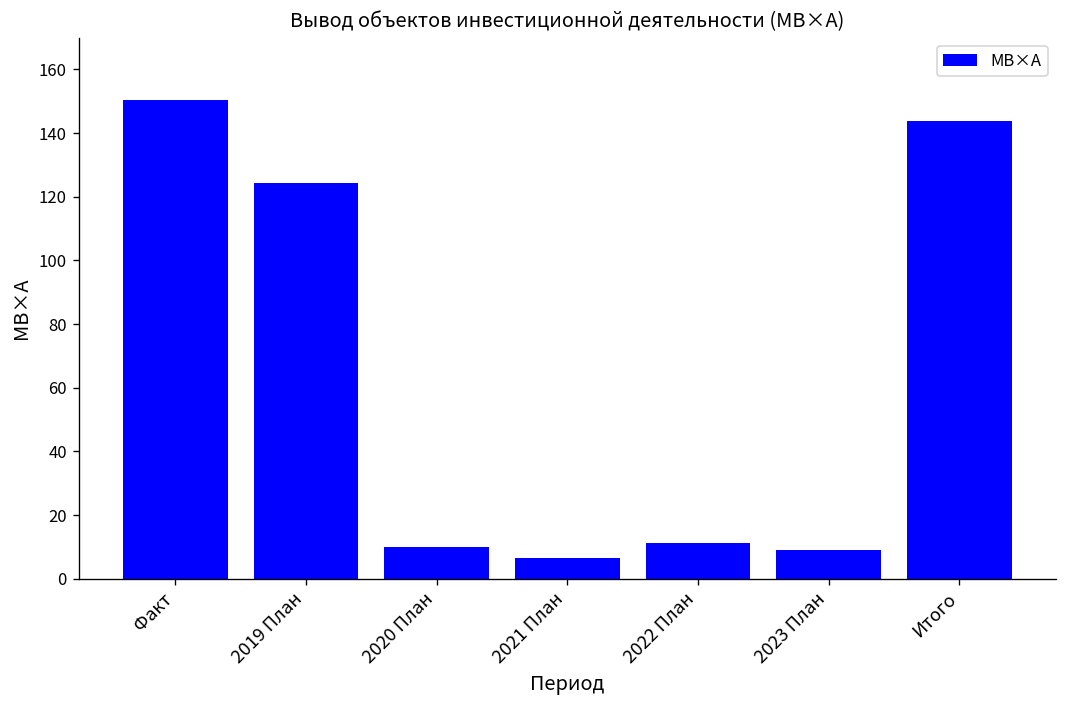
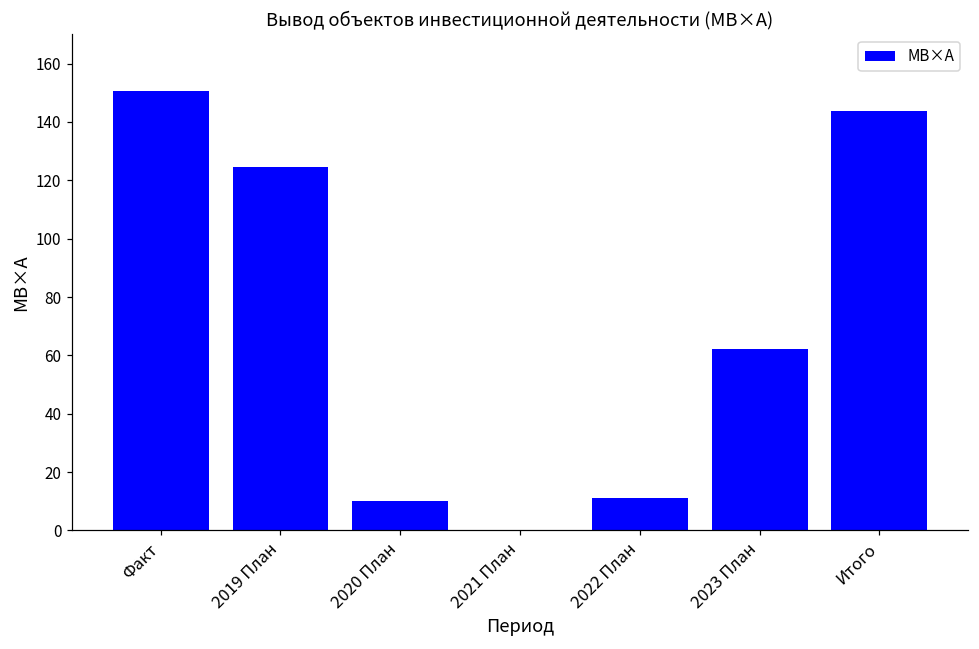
2021 План: 6 -> 0
2023 План: 9 -> 62
